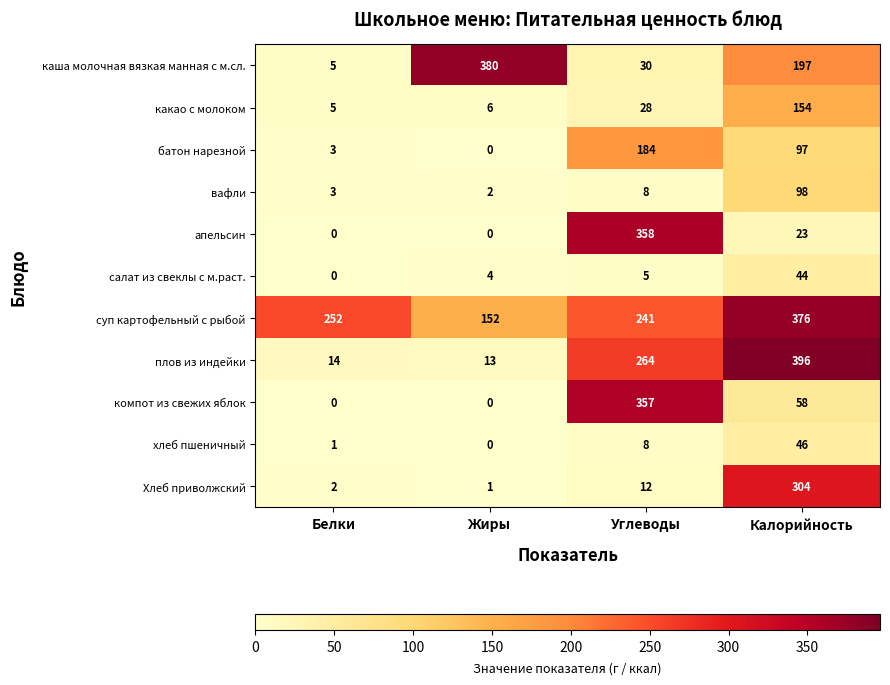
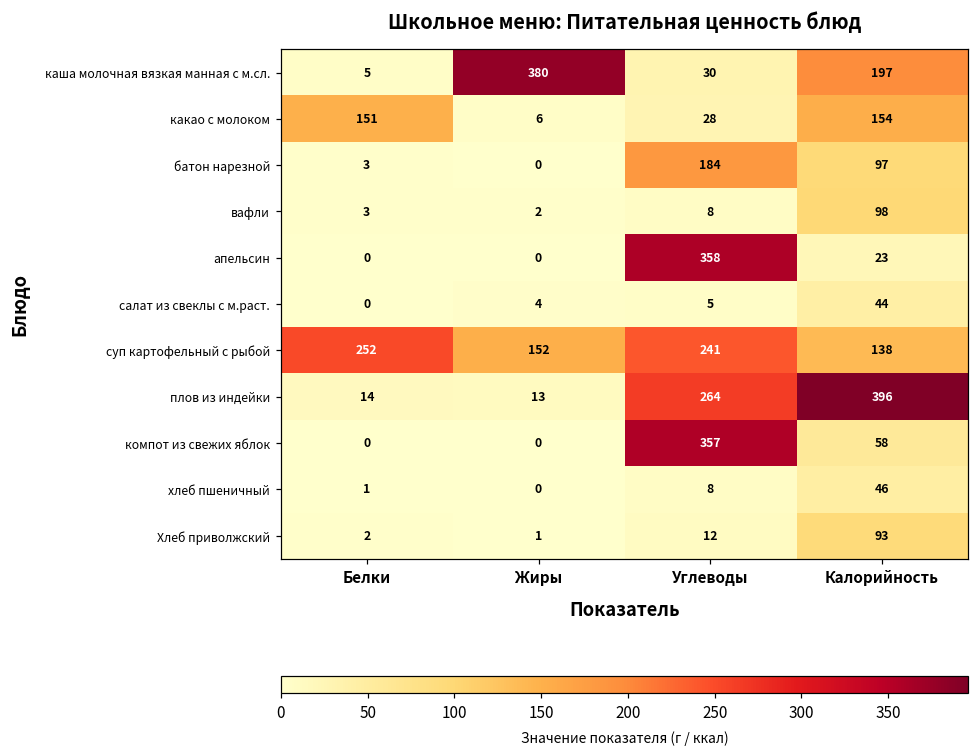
какао с молоком, Белки: 5 -> 151
суп картофельный с рыбой, Калорийность: 376 -> 138
Хлеб приволжский, Калорийность: 304 -> 93
